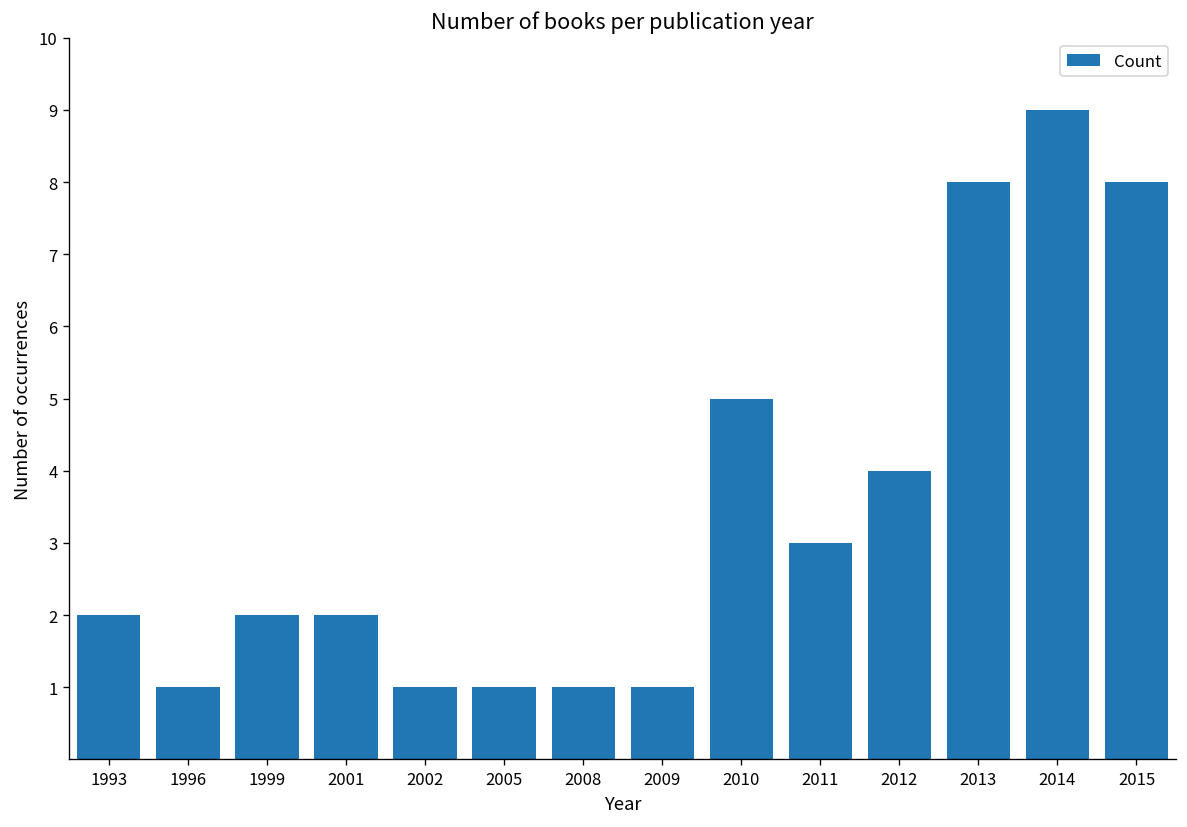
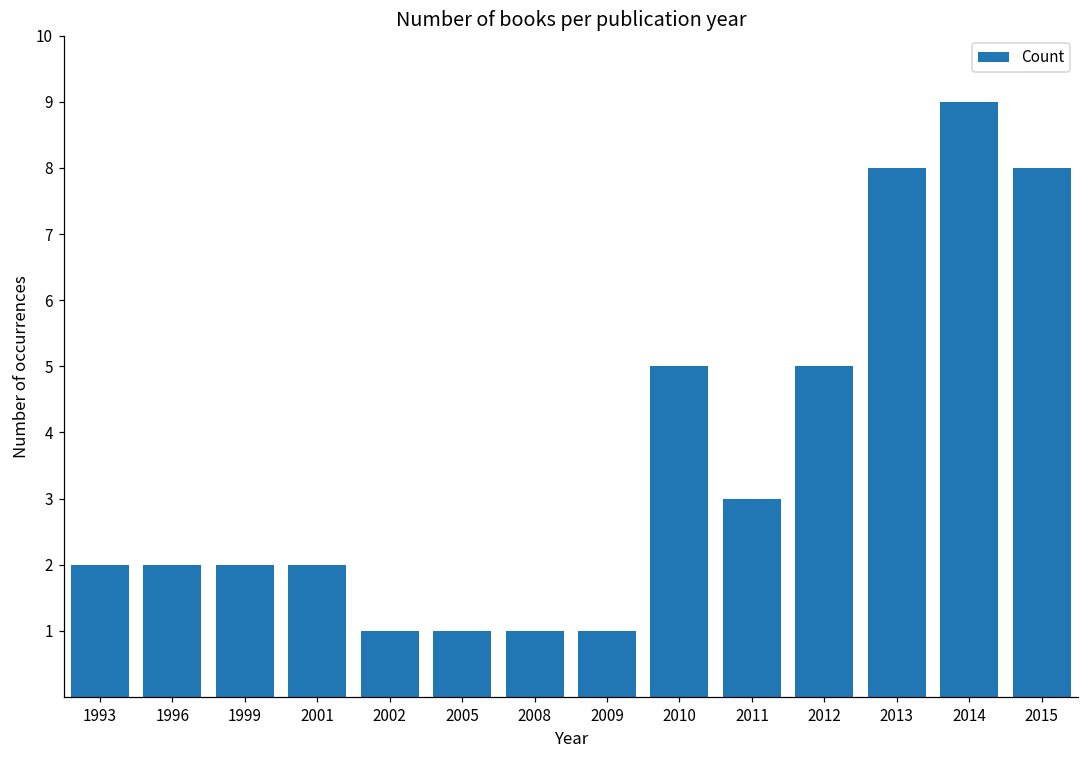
1996: 1 -> 2
2012: 4 -> 5
